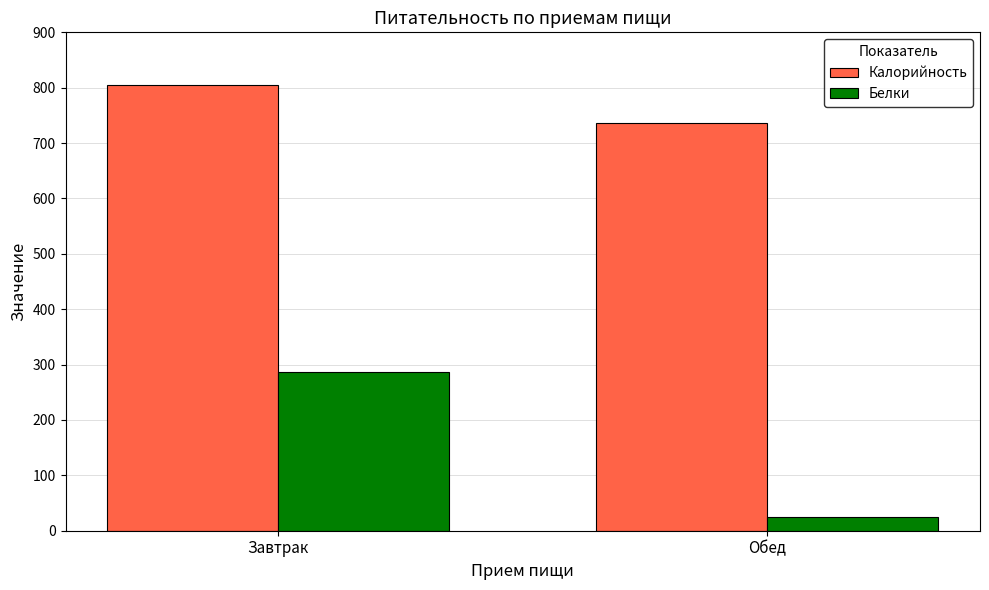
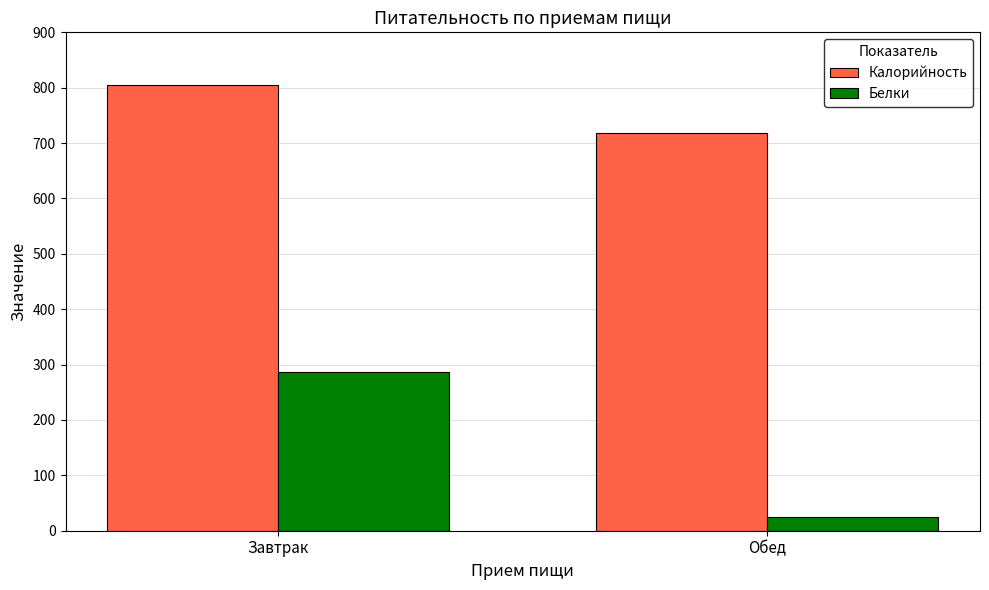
Калорийность, Обед: 740 -> 720
